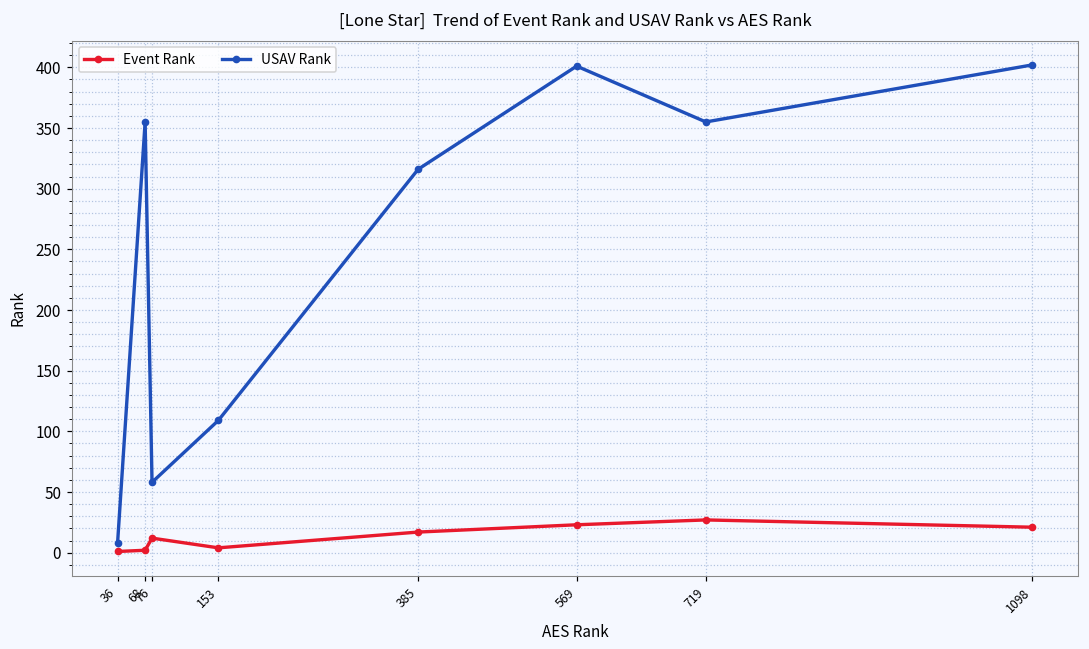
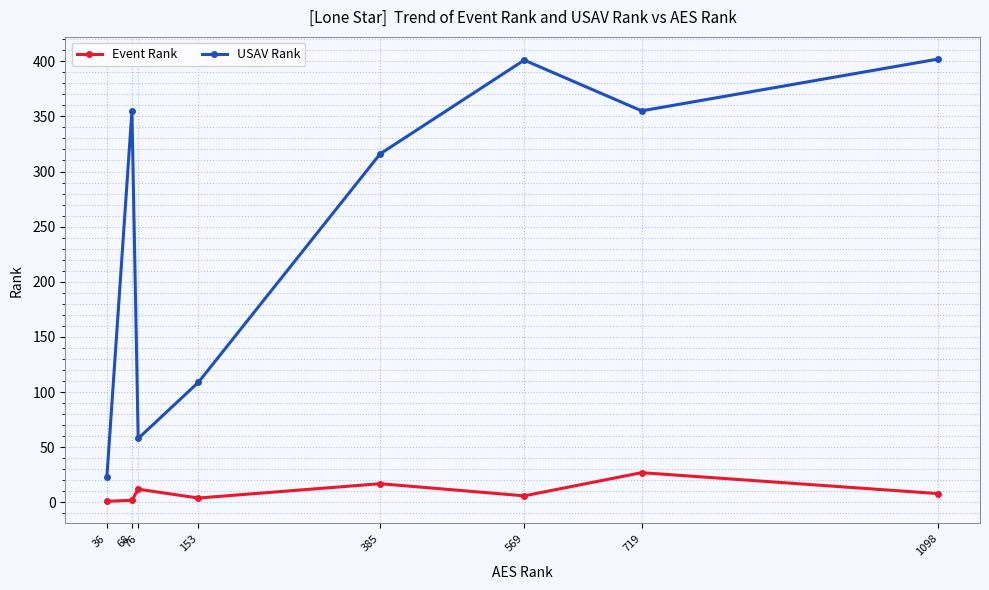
USAV Rank, 36: 8 -> 23
Event Rank, 569: 23 -> 6
Event Rank, 1098: 21 -> 8
